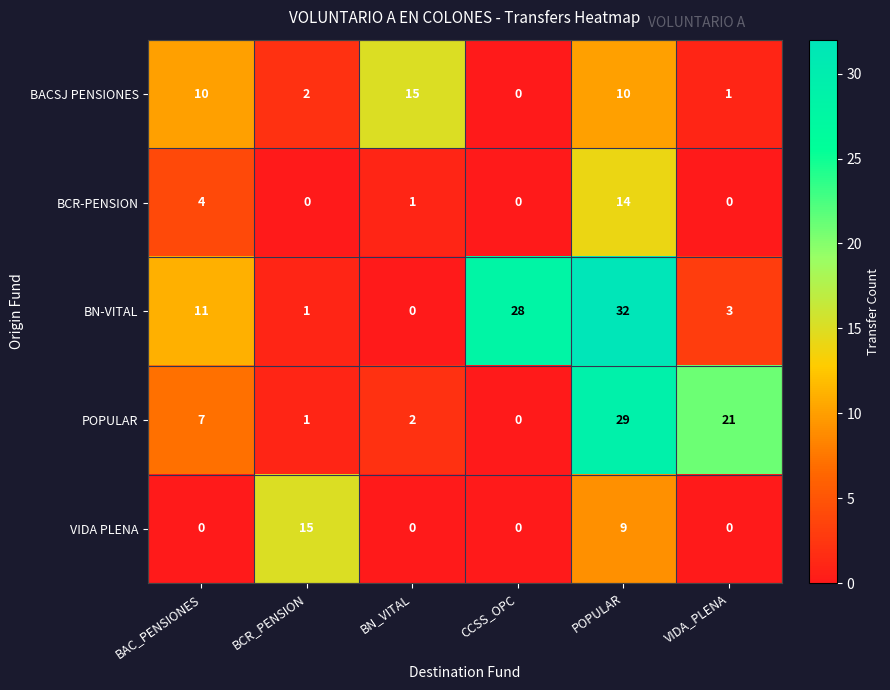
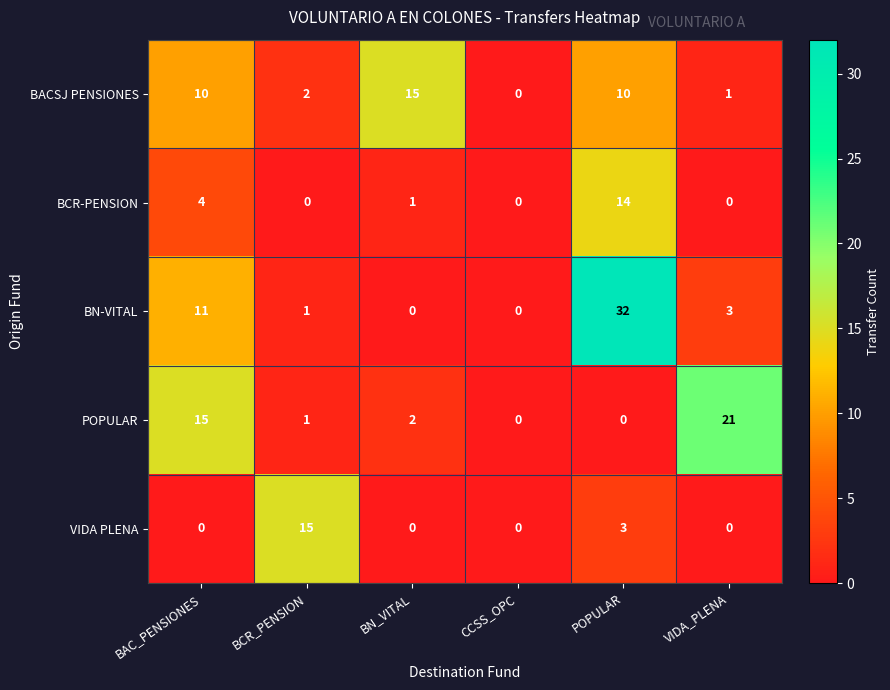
BN-VITAL, CCSS_OPC: 28 -> 0
POPULAR, BAC_PENSIONES: 7 -> 15
POPULAR, POPULAR: 29 -> 0
VIDA PLENA, POPULAR: 9 -> 3
